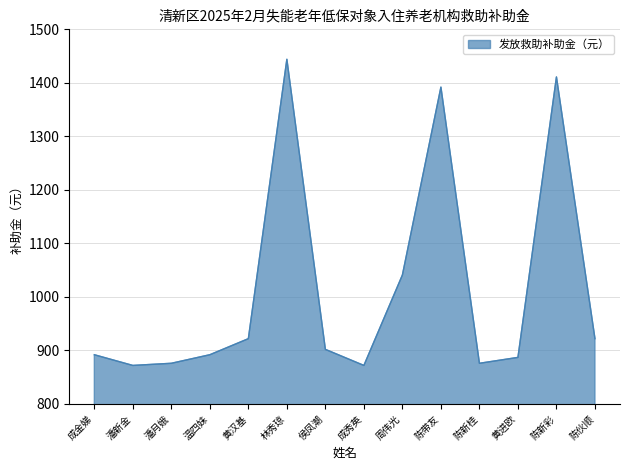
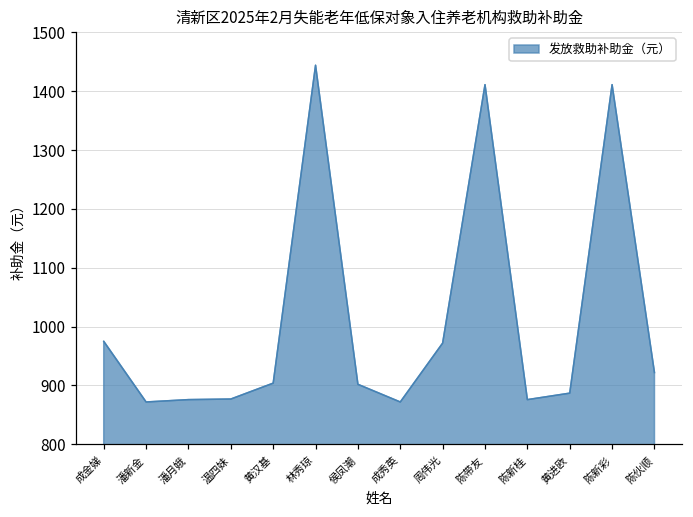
成金娣: 890 -> 980
温四妹: 890 -> 880
黄汉基: 920 -> 900
周伟光: 1040 -> 970
陈带友: 1390 -> 1410
